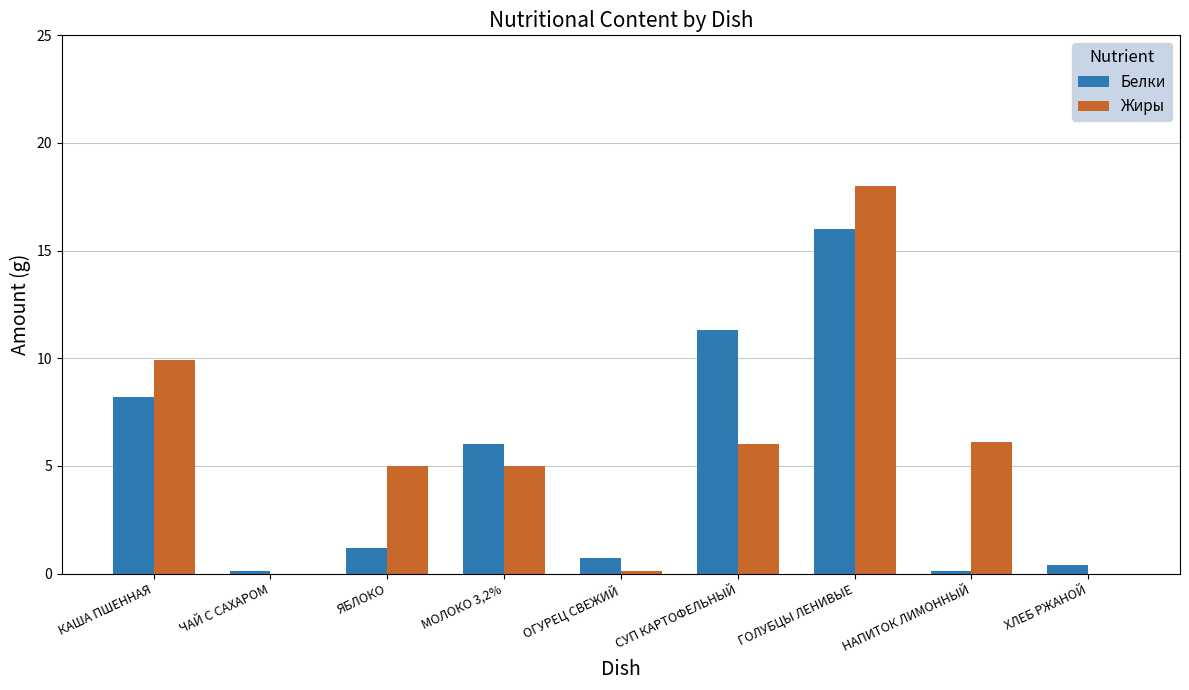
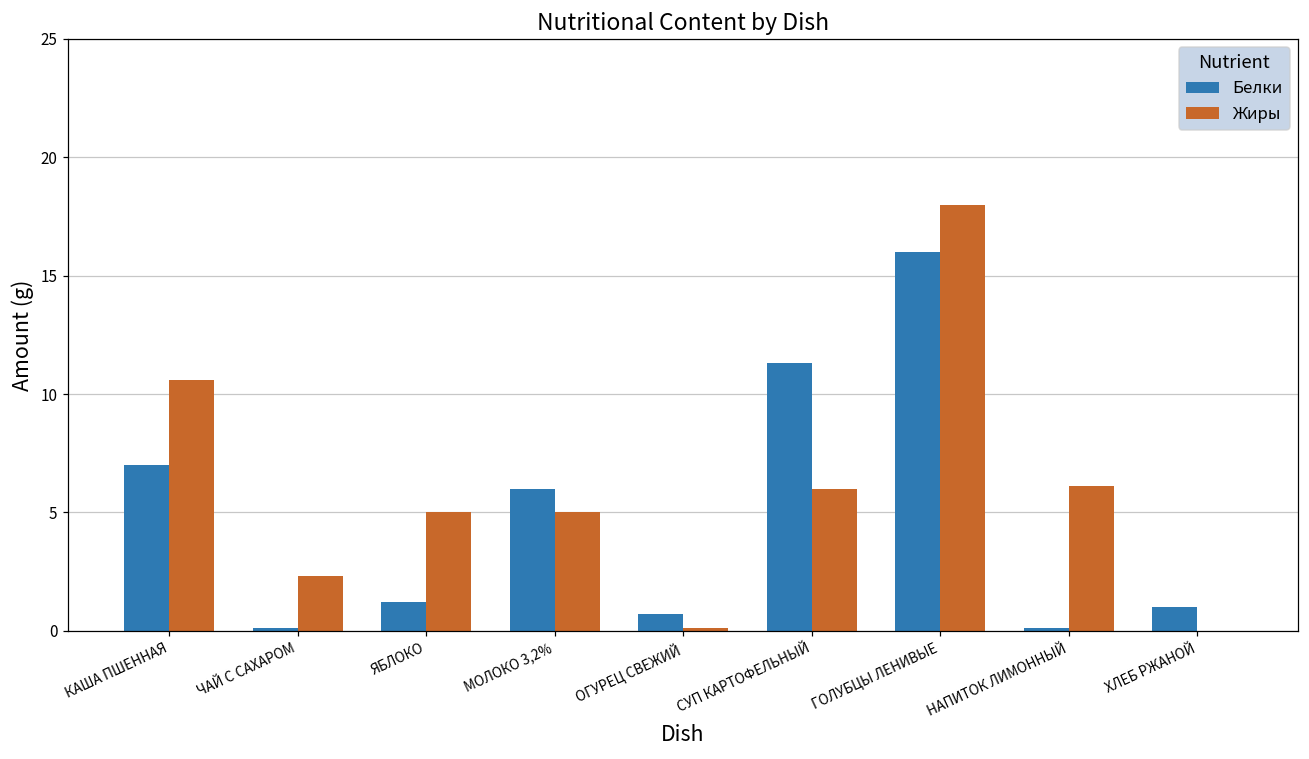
Белки, КАША ПШЕННАЯ: 8.2 -> 7.0
Жиры, КАША ПШЕННАЯ: 9.9 -> 10.6
Жиры, ЧАЙ С САХАРОМ: 0.0 -> 2.3
Белки, ХЛЕБ РЖАНОЙ: 0.4 -> 1.0
